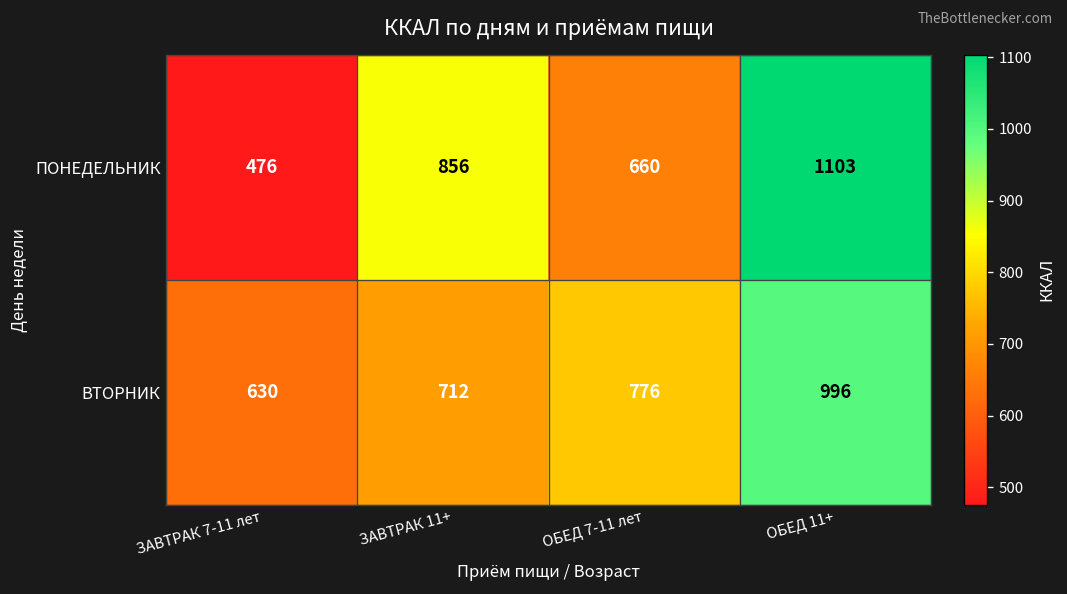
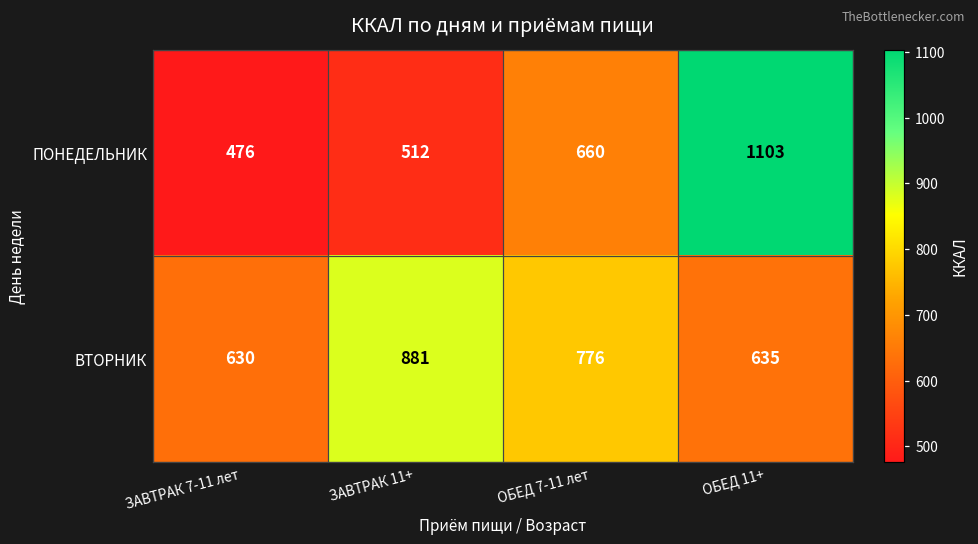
ПОНЕДЕЛЬНИК, ЗАВТРАК 11+: 856 -> 512
ВТОРНИК, ЗАВТРАК 11+: 712 -> 881
ВТОРНИК, ОБЕД 11+: 996 -> 635
